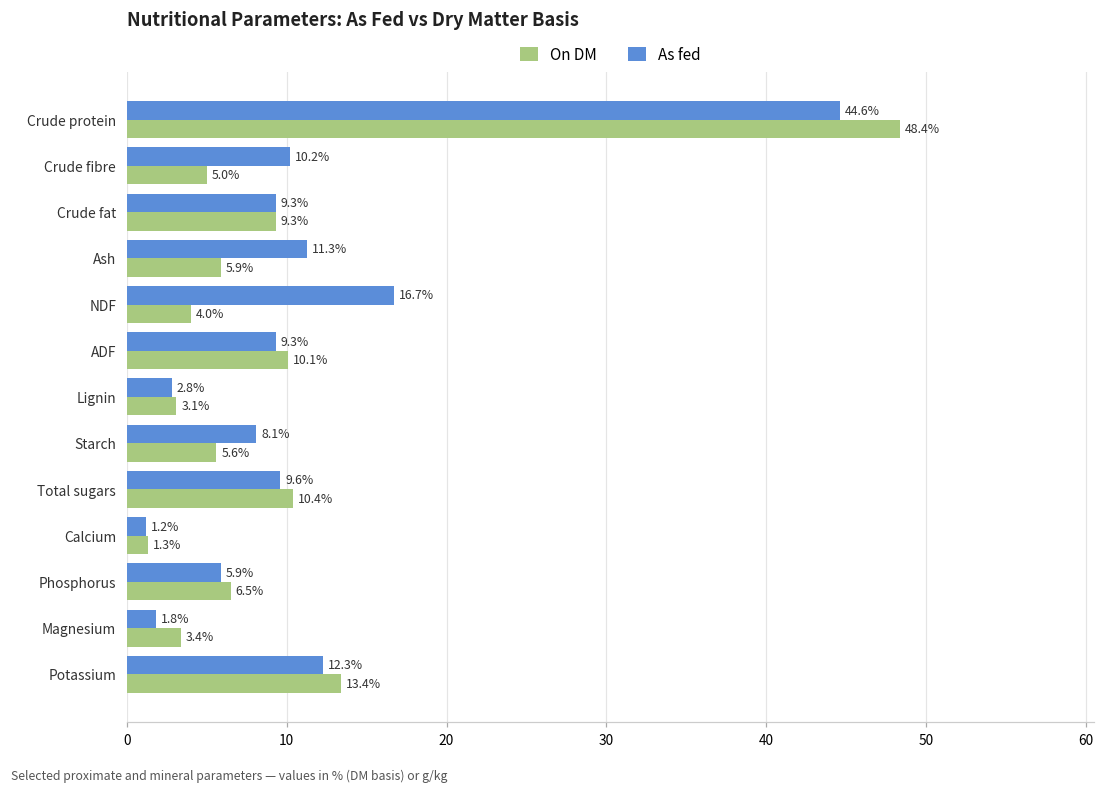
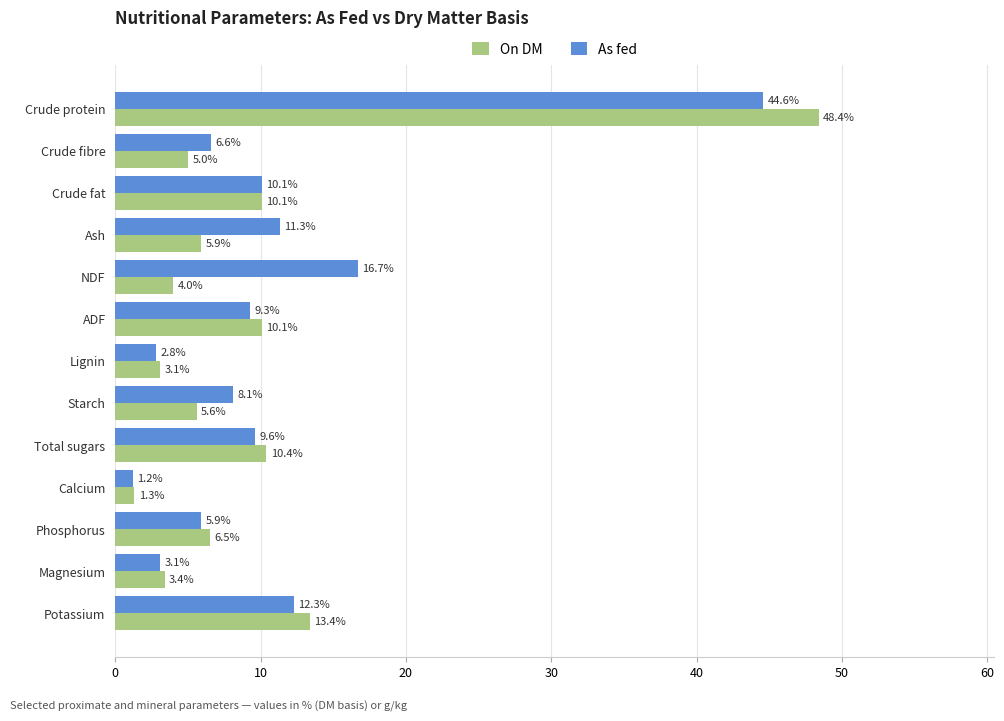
As fed, Crude fibre: 10.2% -> 6.6%
As fed, Crude fat: 9.3% -> 10.1%
On DM, Crude fat: 9.3% -> 10.1%
As fed, Magnesium: 1.8% -> 3.1%
